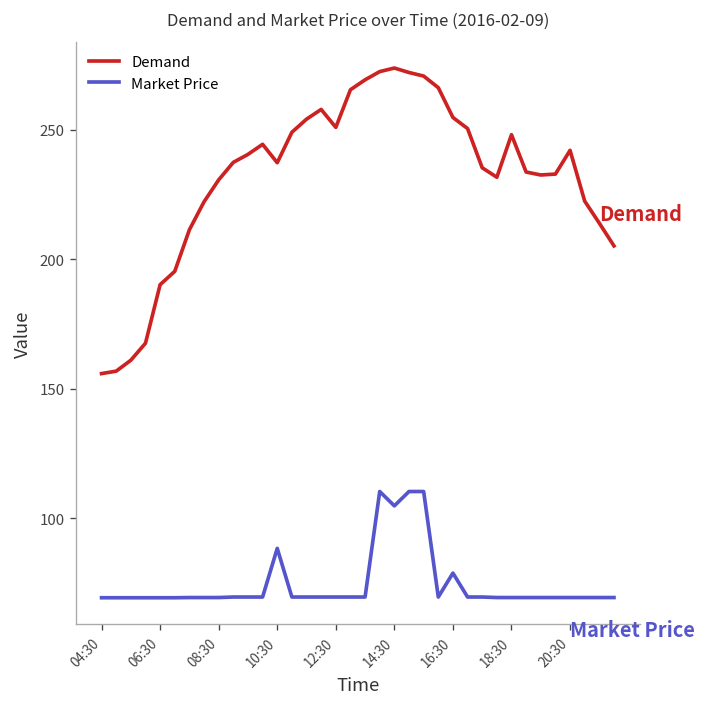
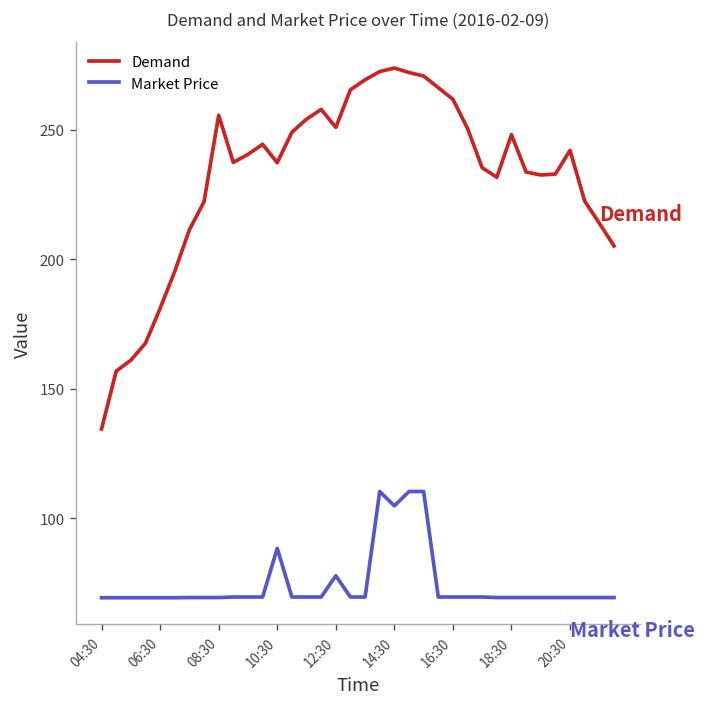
Demand, 04:30: 156 -> 134
Demand, 06:30: 190 -> 181
Demand, 08:30: 231 -> 256
Market Price, 12:30: 70 -> 78
Demand, 16:30: 255 -> 262
Market Price, 16:30: 79 -> 70
